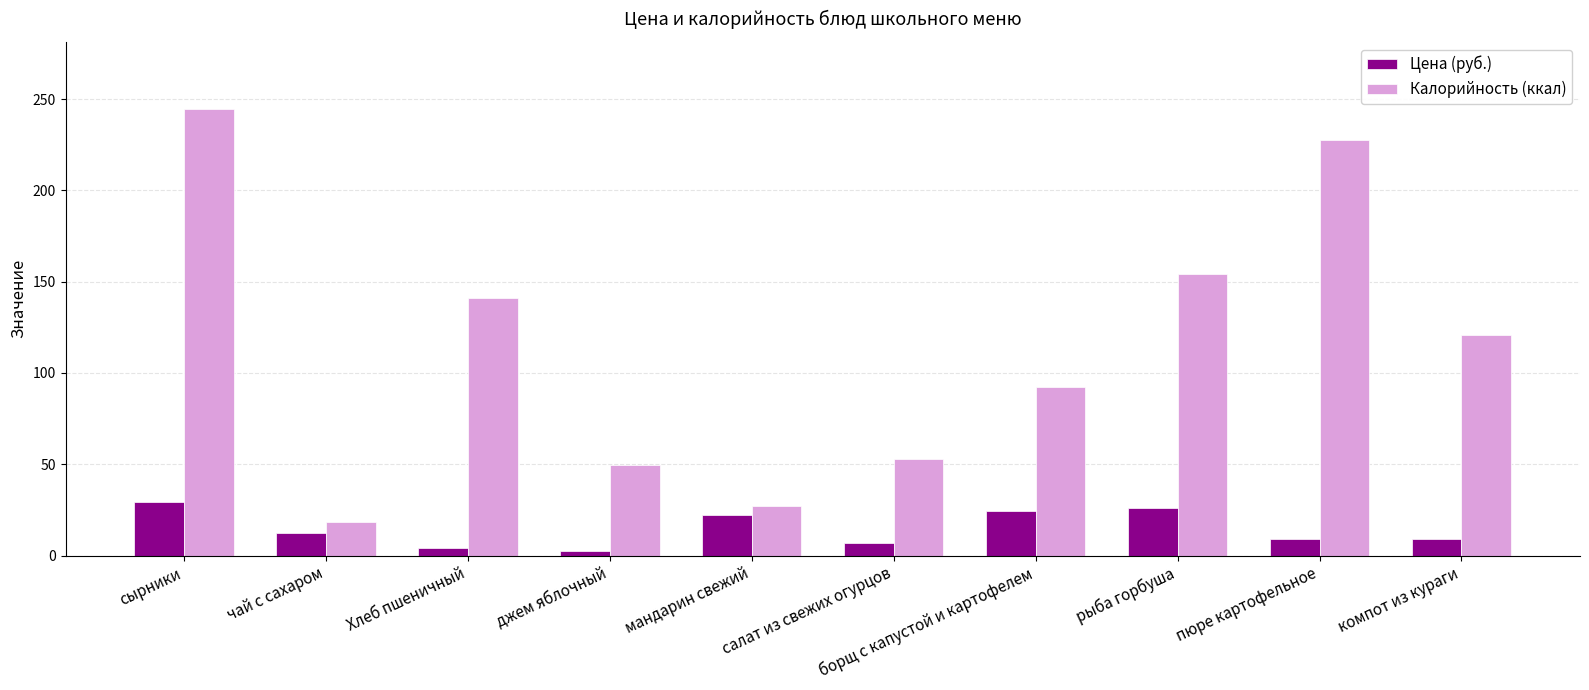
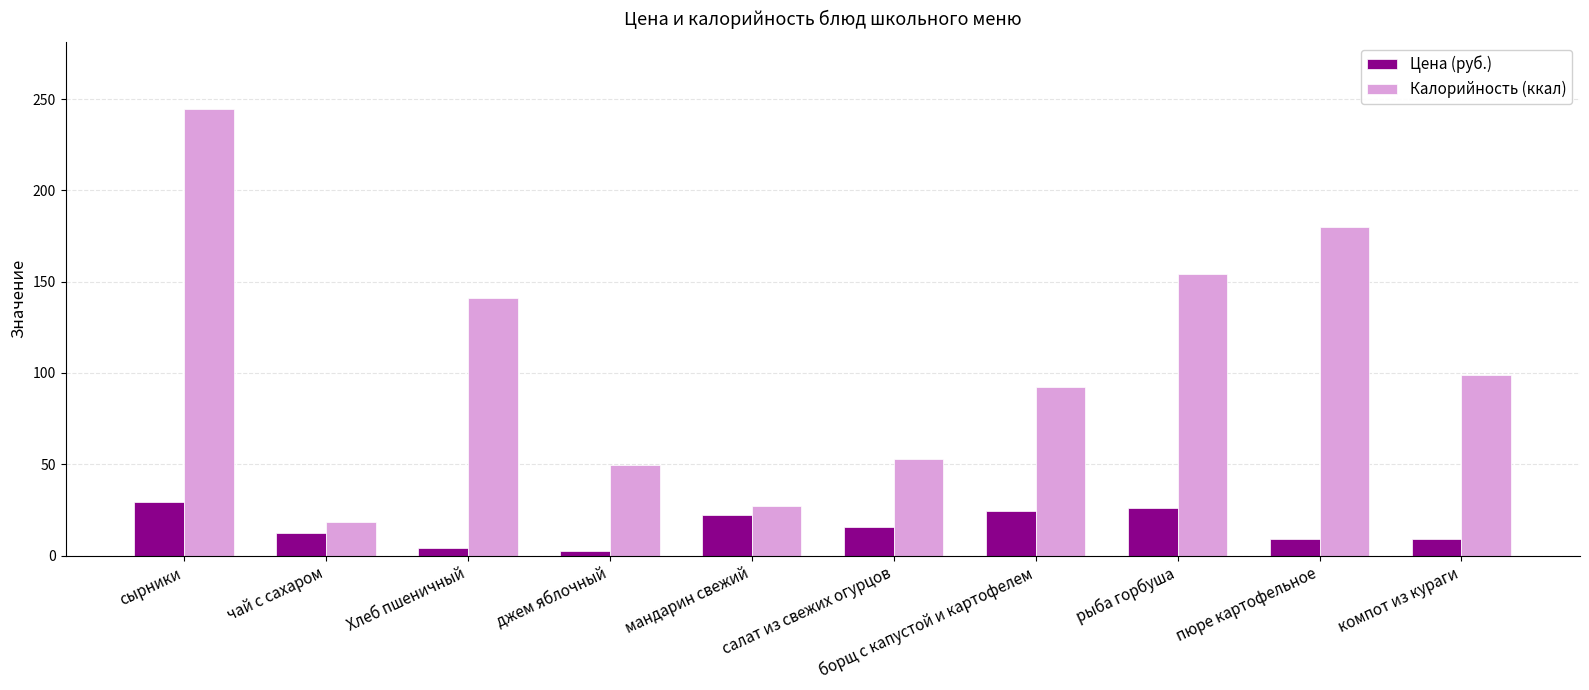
Цена (руб.), салат из свежих огурцов: 7 -> 16
Калорийность (ккал), пюре картофельное: 228 -> 180
Калорийность (ккал), компот из кураги: 121 -> 99
